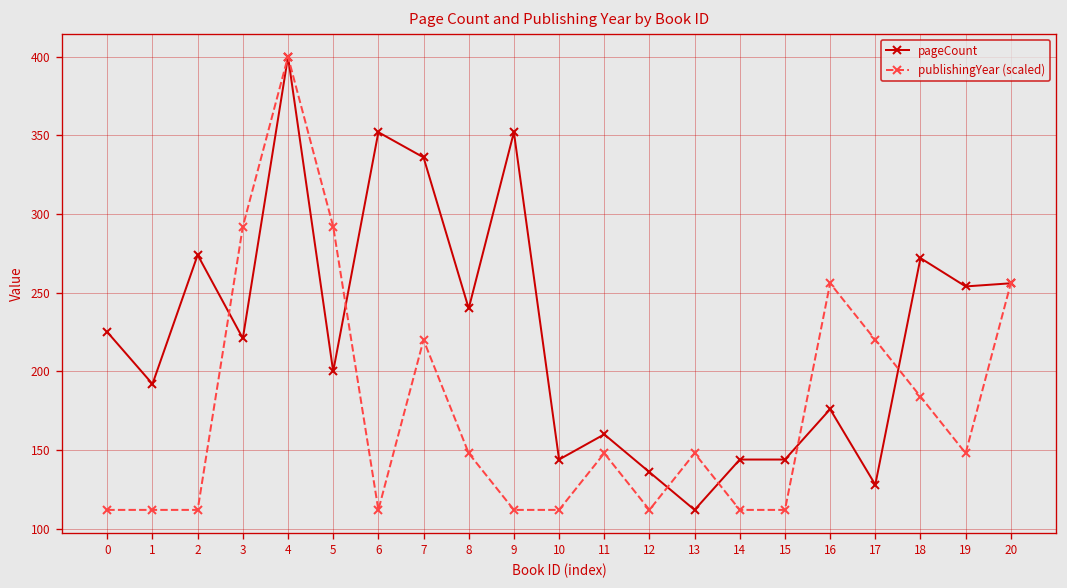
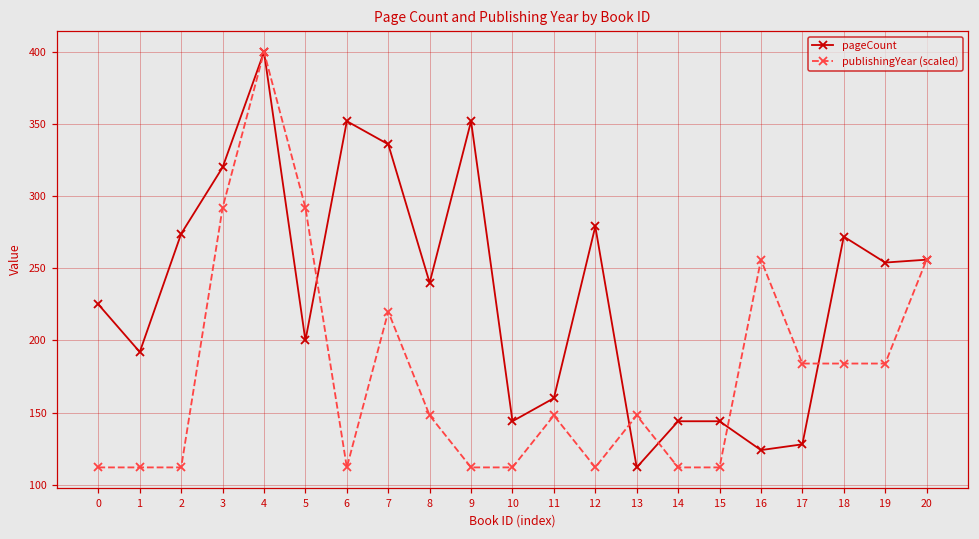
pageCount, 3: 221 -> 320
pageCount, 12: 136 -> 279
pageCount, 16: 176 -> 124
publishingYear (scaled), 17: 220 -> 184
publishingYear (scaled), 19: 148 -> 184
